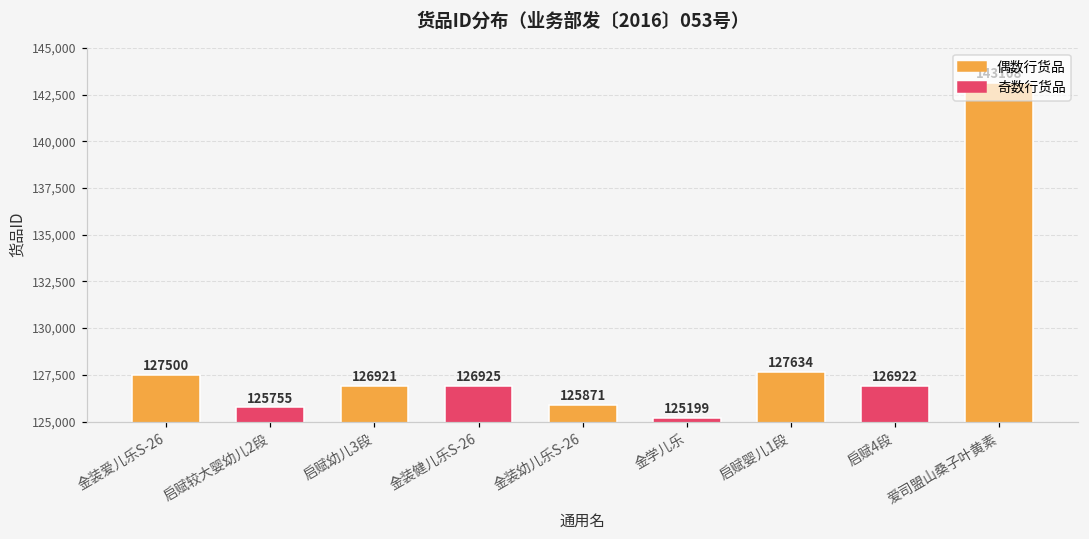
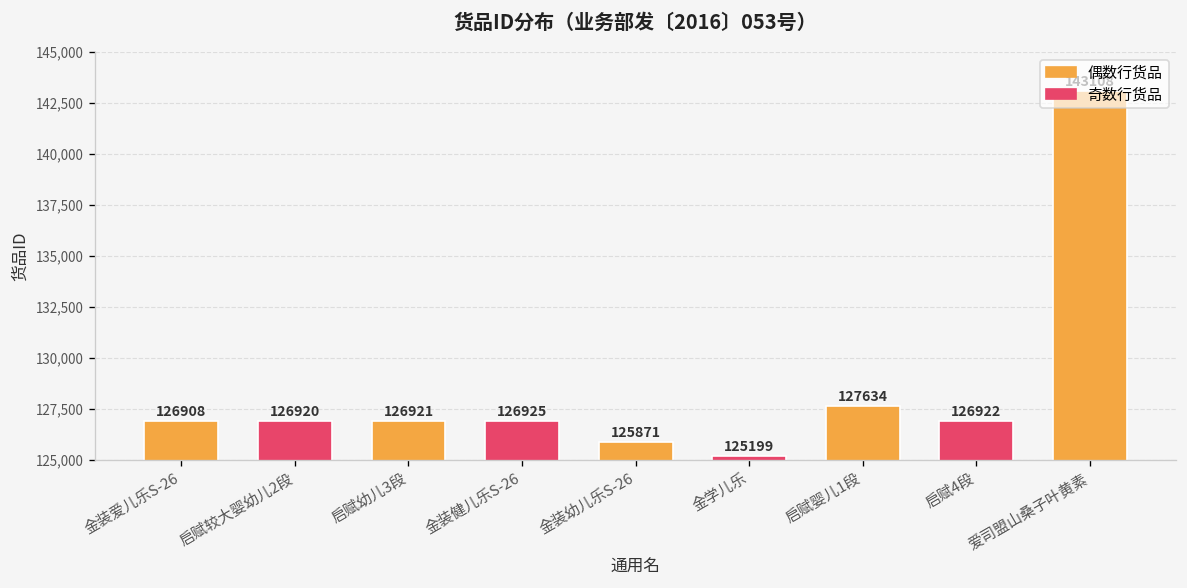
金装爱儿乐S-26: 127500 -> 126908
启赋较大婴幼儿2段: 125755 -> 126920
